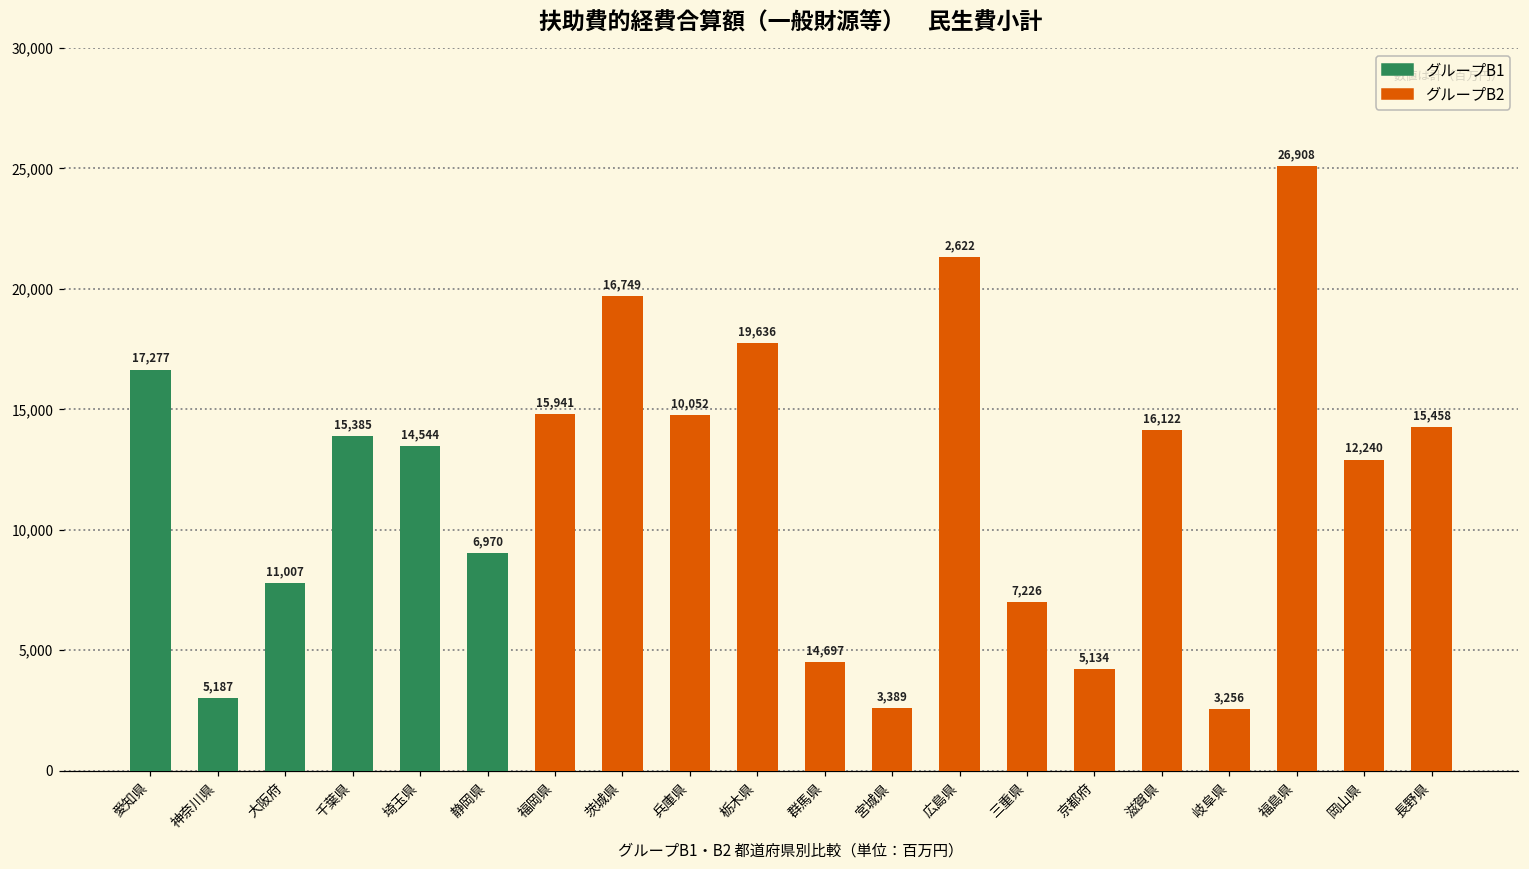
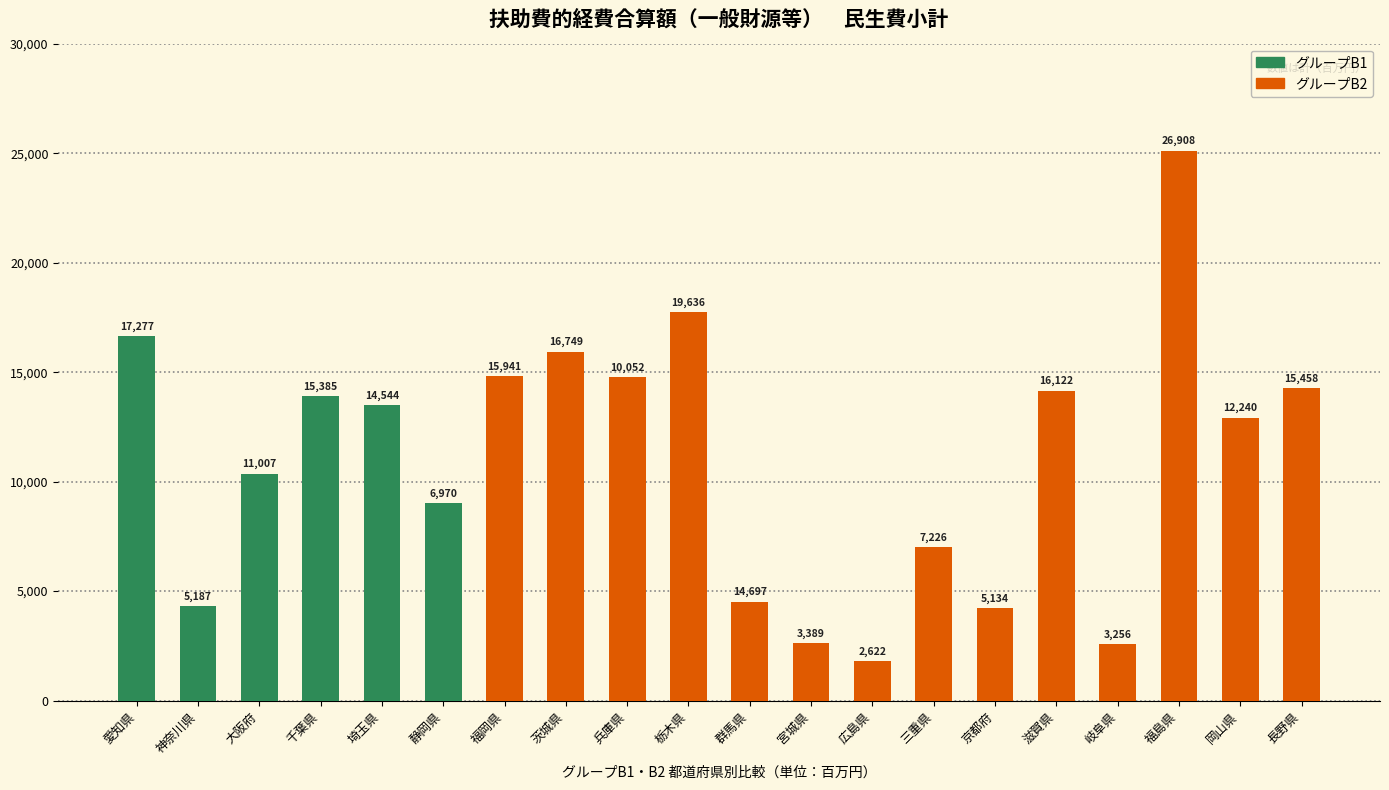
神奈川県: 3,000 -> 4,300
大阪府: 7,800 -> 10,400
茨城県: 19,700 -> 15,900
広島県: 21,300 -> 1,800
